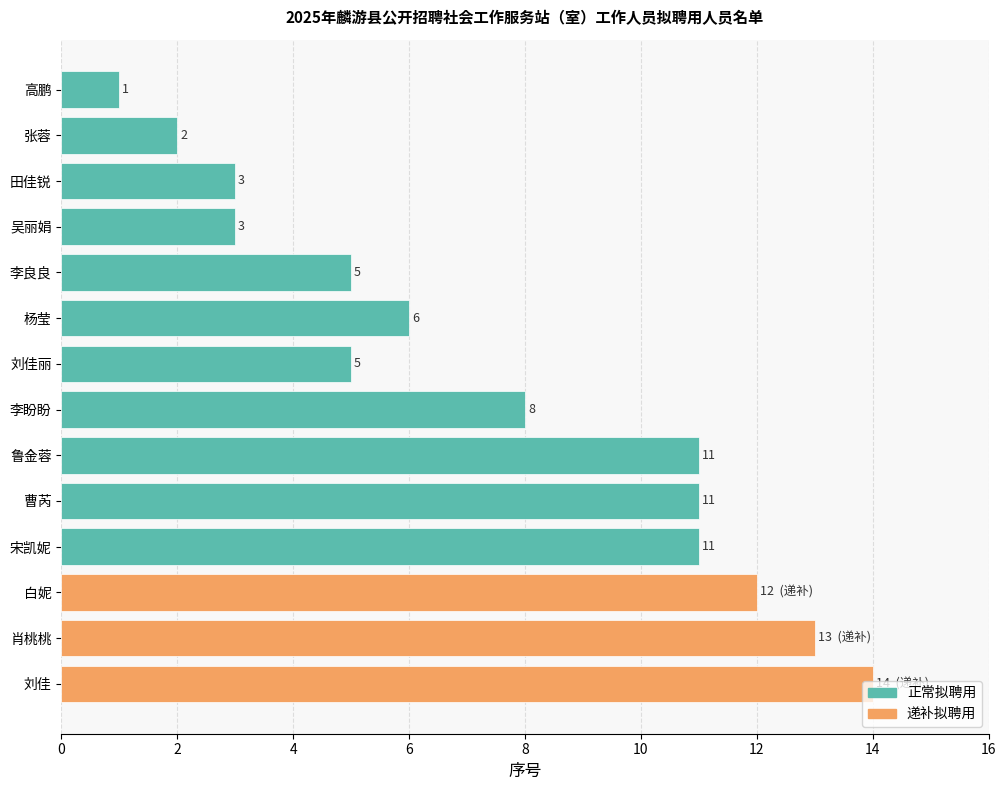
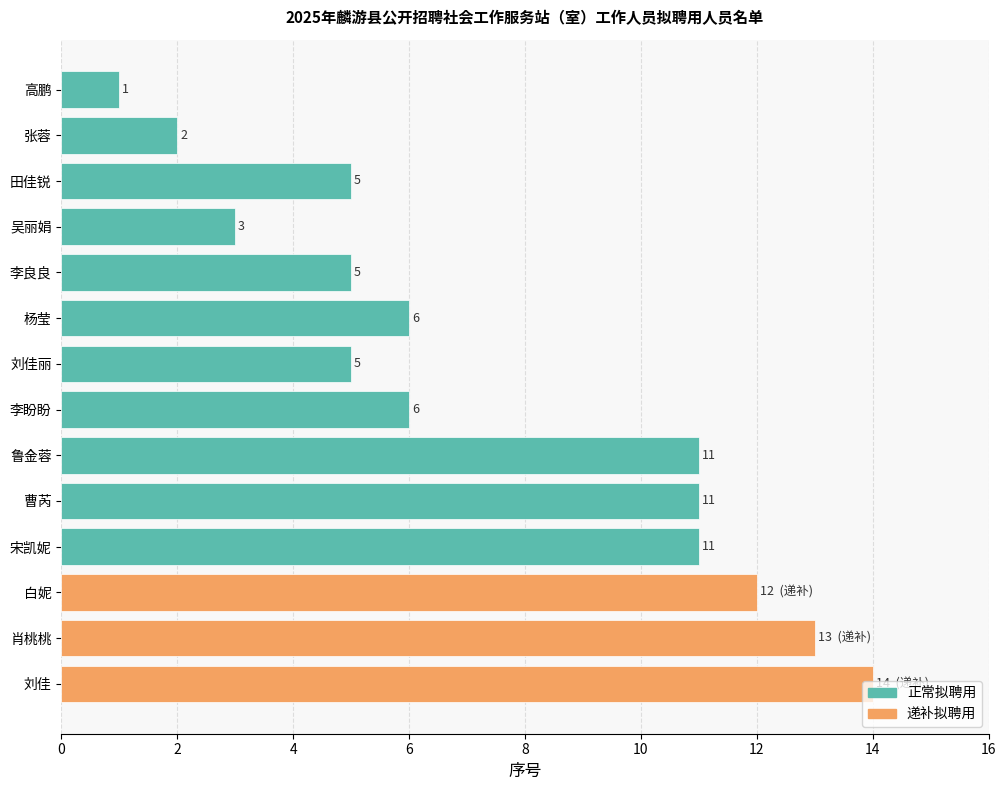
田佳锐: 3 -> 5
李盼盼: 8 -> 6
